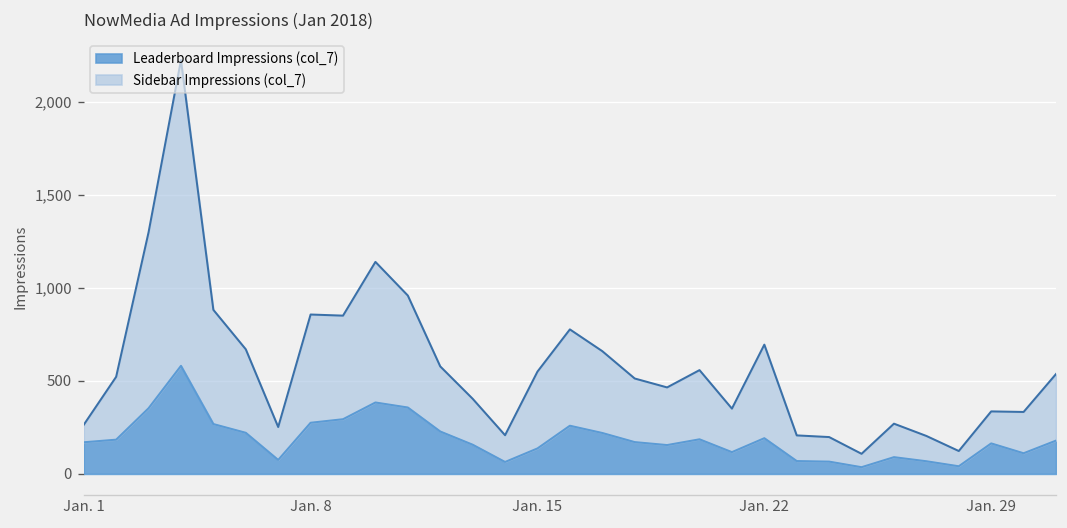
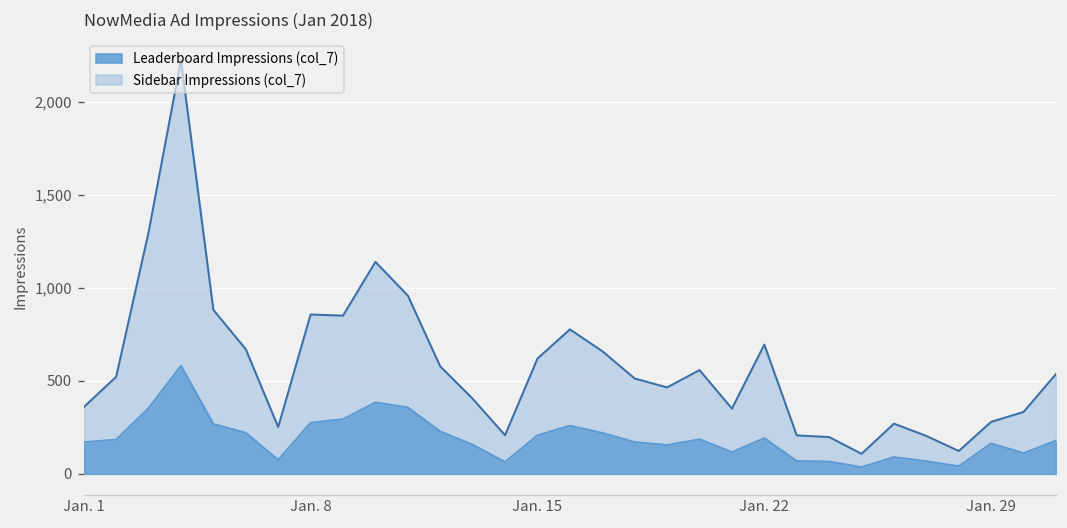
Sidebar Impressions (col_7), Jan. 1: 90 -> 190
Leaderboard Impressions (col_7), Jan. 15: 140 -> 210
Sidebar Impressions (col_7), Jan. 29: 170 -> 120
